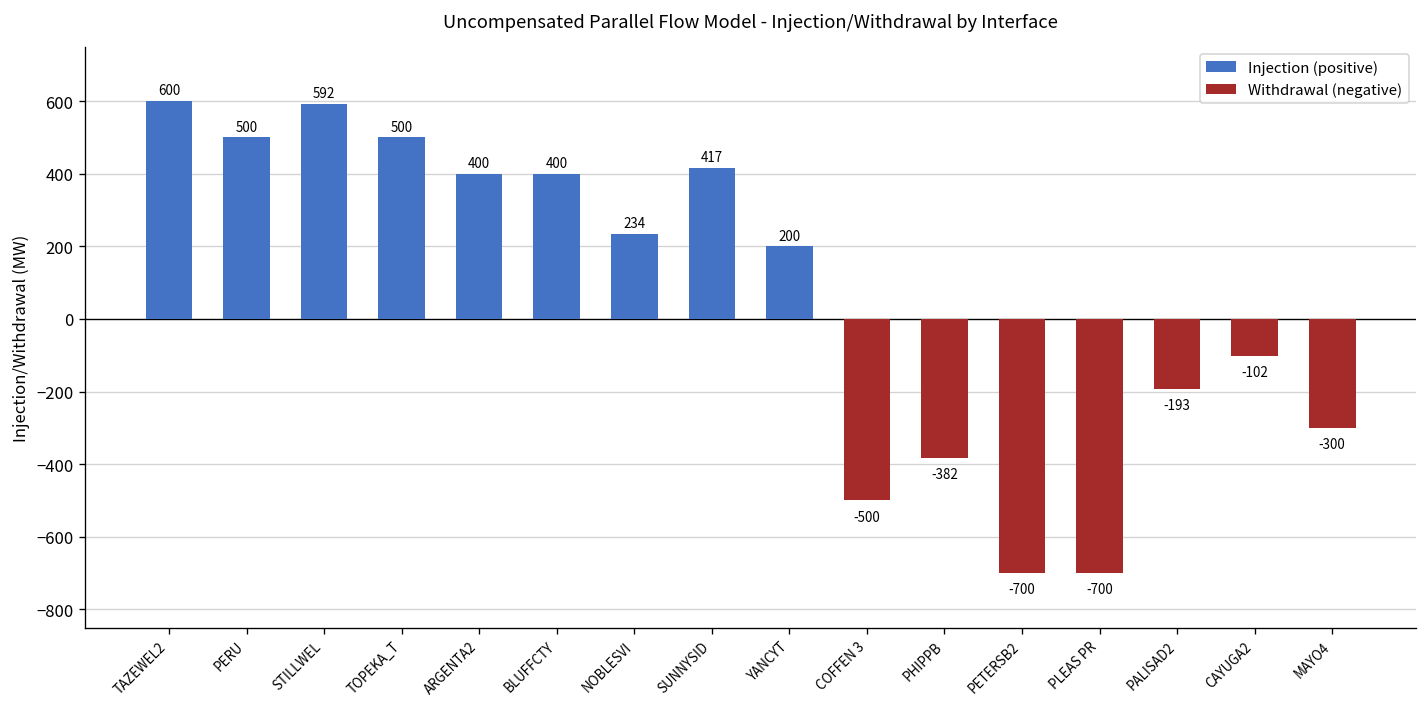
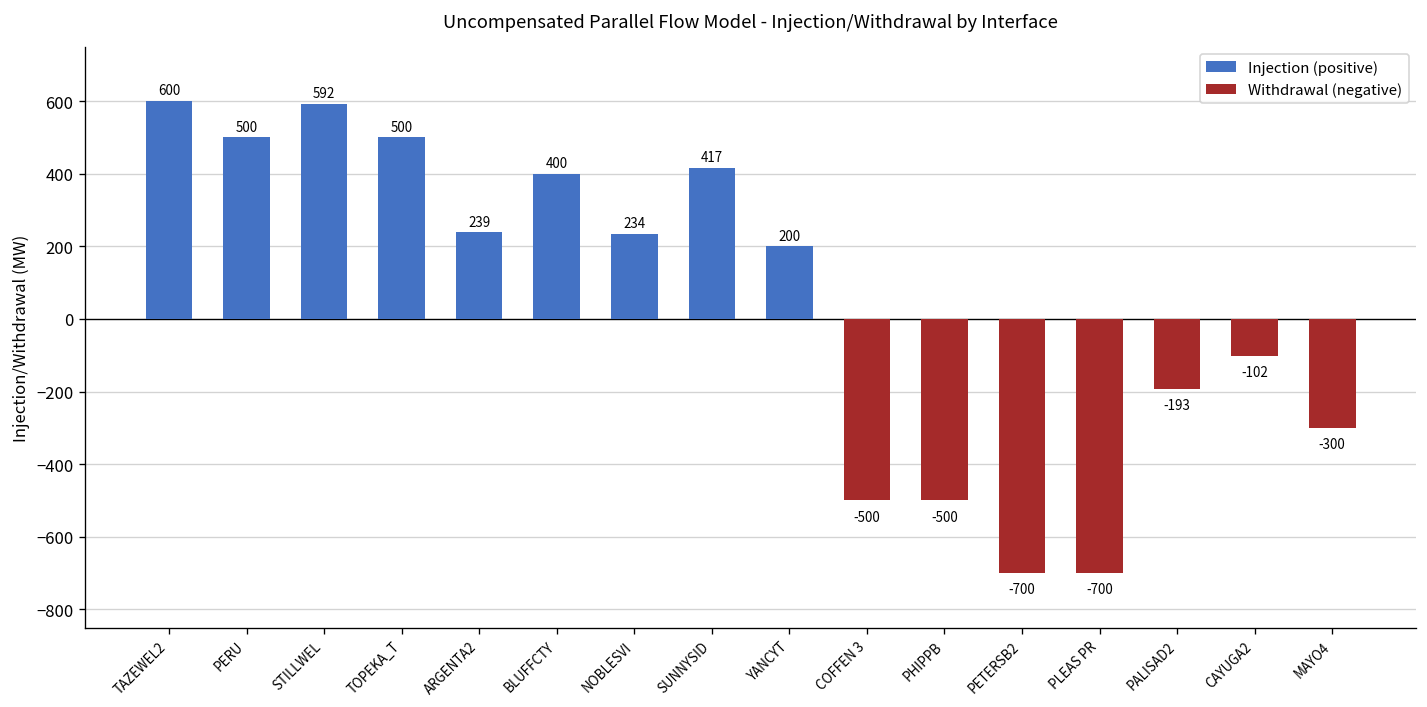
Injection (positive), ARGENTA2: 400 -> 239
Withdrawal (negative), PHIPPB: -382 -> -500
